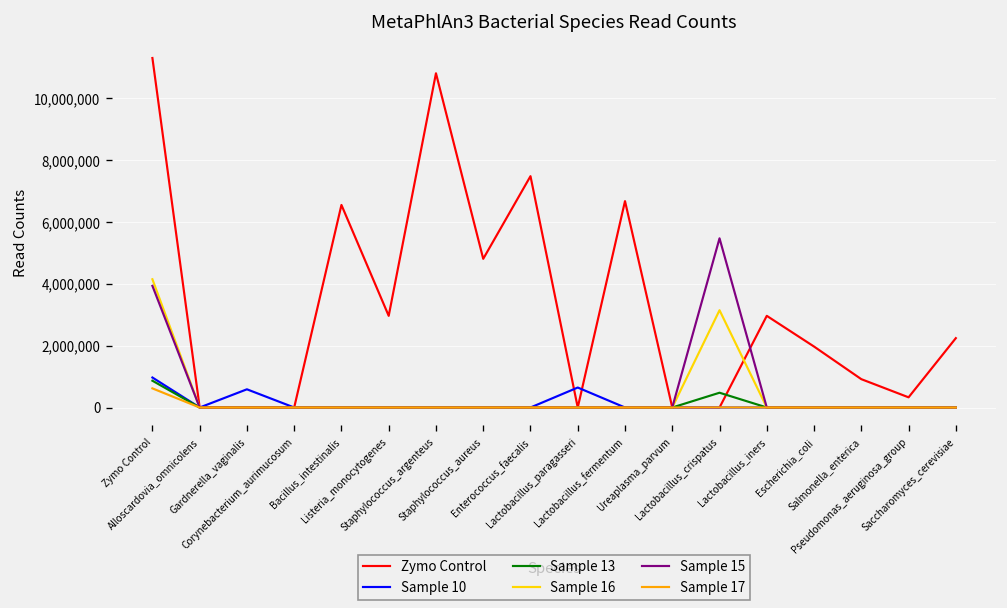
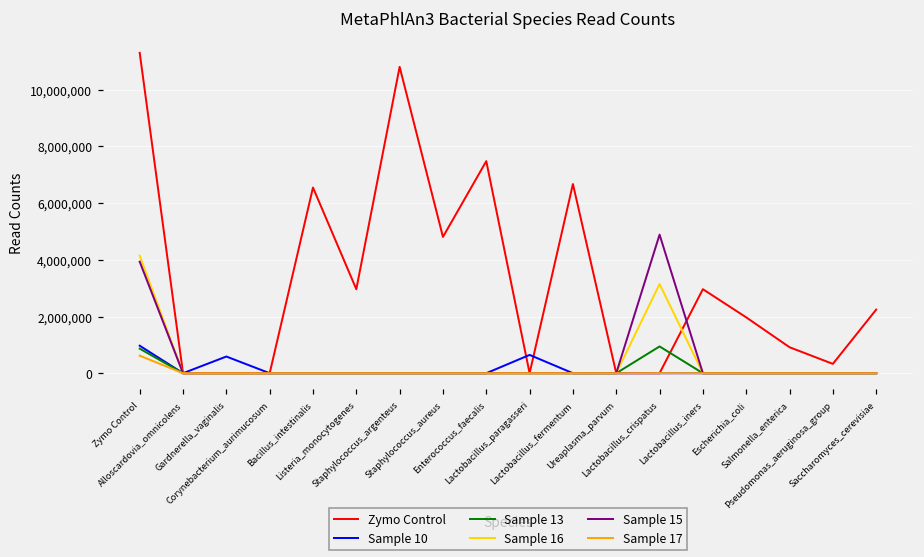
Sample 13, Lactobacillus_crispatus: 500,000 -> 900,000
Sample 15, Lactobacillus_crispatus: 5,500,000 -> 4,900,000
